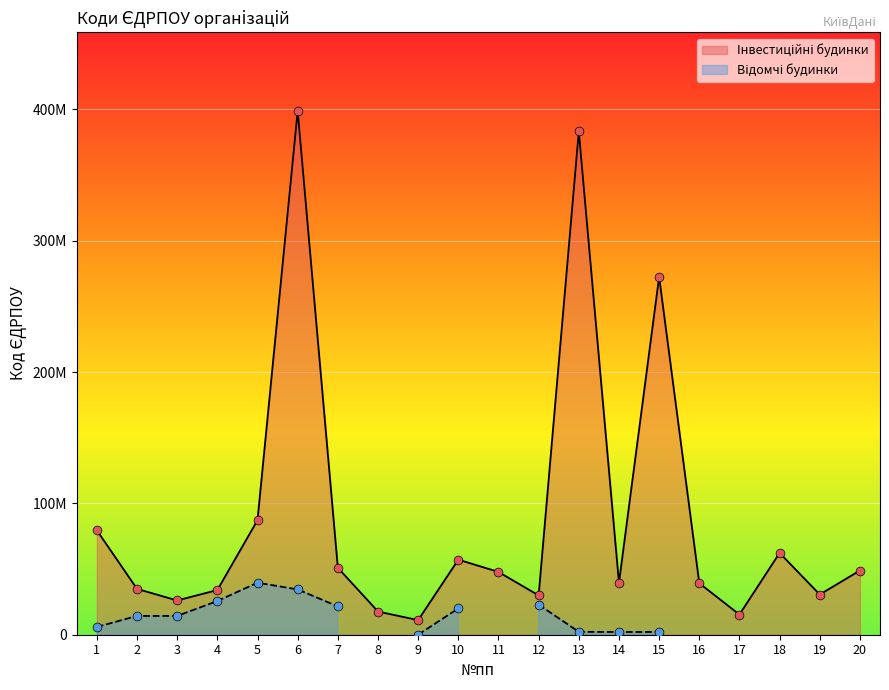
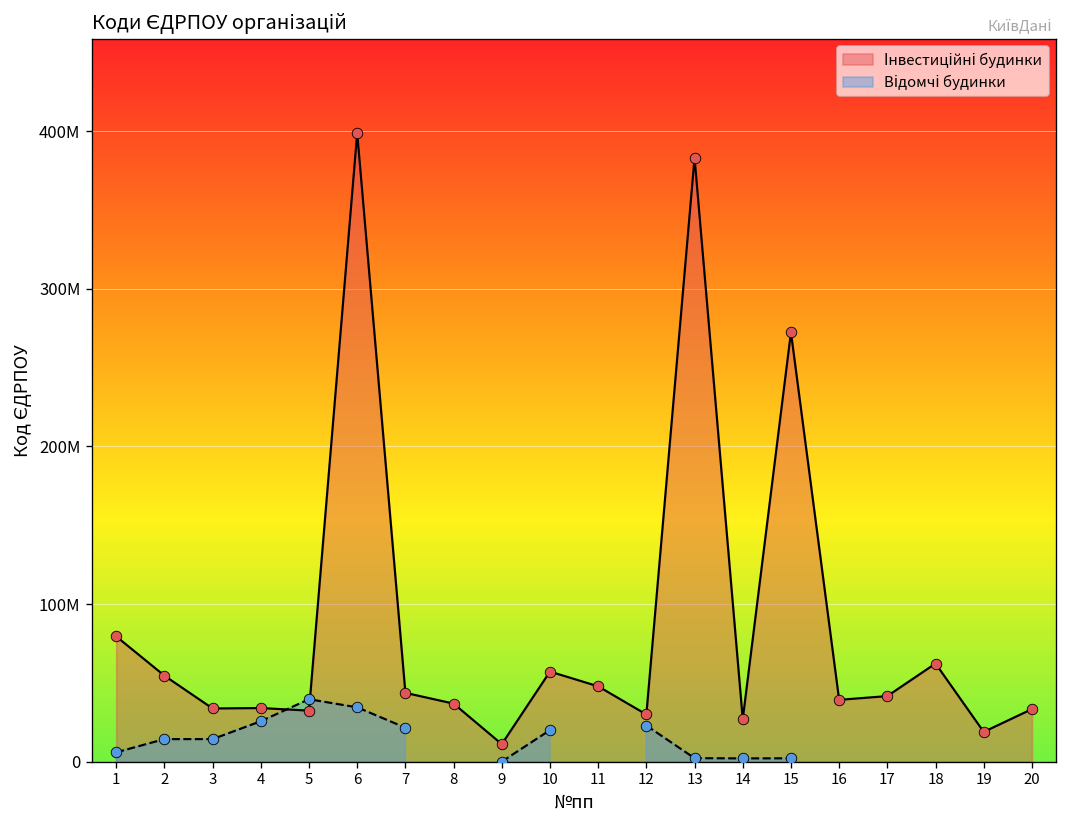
Інвестиційні будинки, 2: 35000000 -> 55000000
Інвестиційні будинки, 3: 26000000 -> 34000000
Інвестиційні будинки, 5: 87000000 -> 32000000
Інвестиційні будинки, 7: 51000000 -> 44000000
Інвестиційні будинки, 8: 18000000 -> 37000000
Інвестиційні будинки, 14: 39000000 -> 27000000
Інвестиційні будинки, 17: 15000000 -> 42000000
Інвестиційні будинки, 19: 31000000 -> 19000000
Інвестиційні будинки, 20: 49000000 -> 33000000
